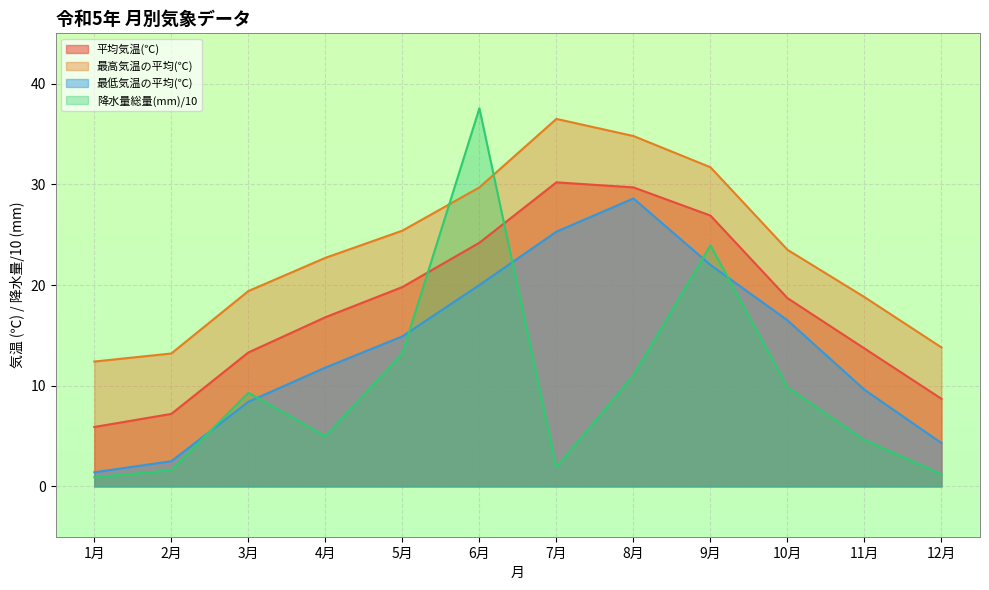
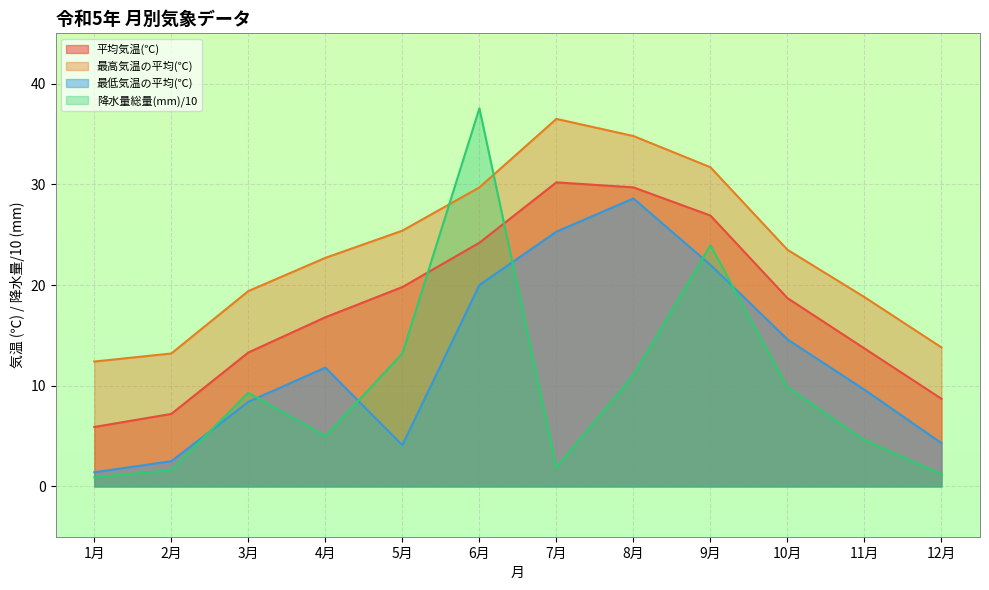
最低気温の平均(℃), 5月: 14.9 -> 4.1
最低気温の平均(℃), 10月: 16.5 -> 14.6
